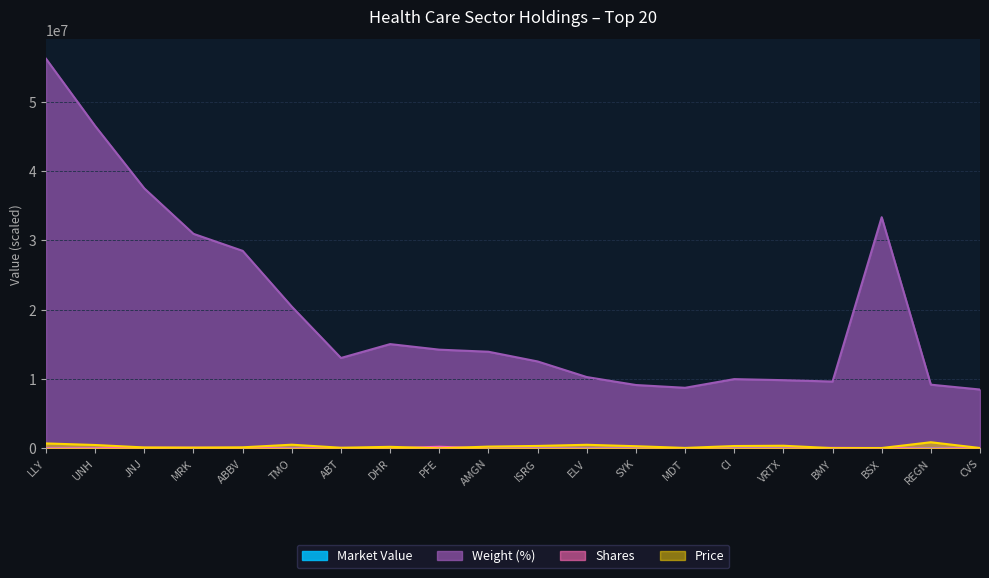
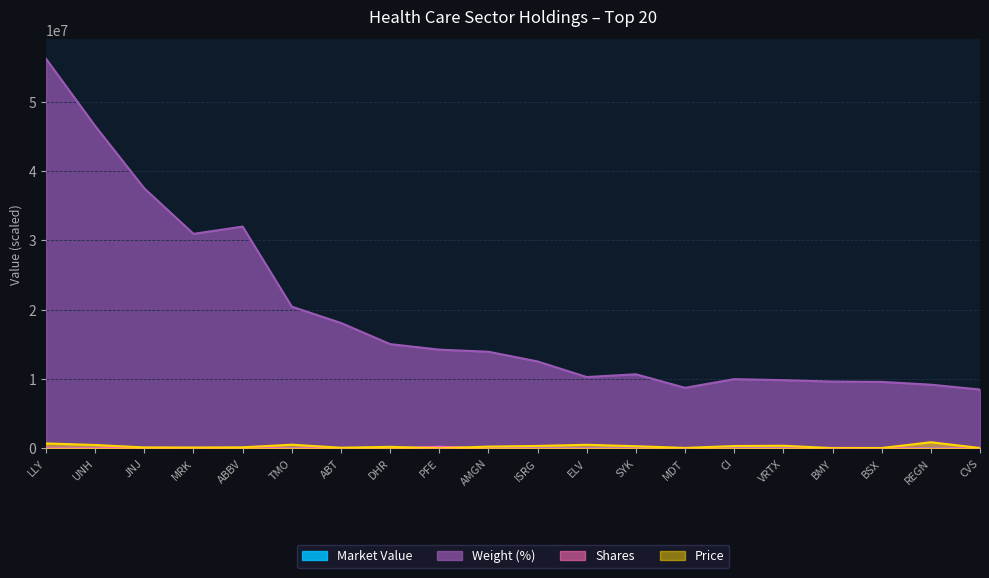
Weight (%), ABBV: 29000000 -> 32000000
Weight (%), ABT: 13000000 -> 18000000
Weight (%), SYK: 9000000 -> 11000000
Weight (%), BSX: 33000000 -> 10000000
